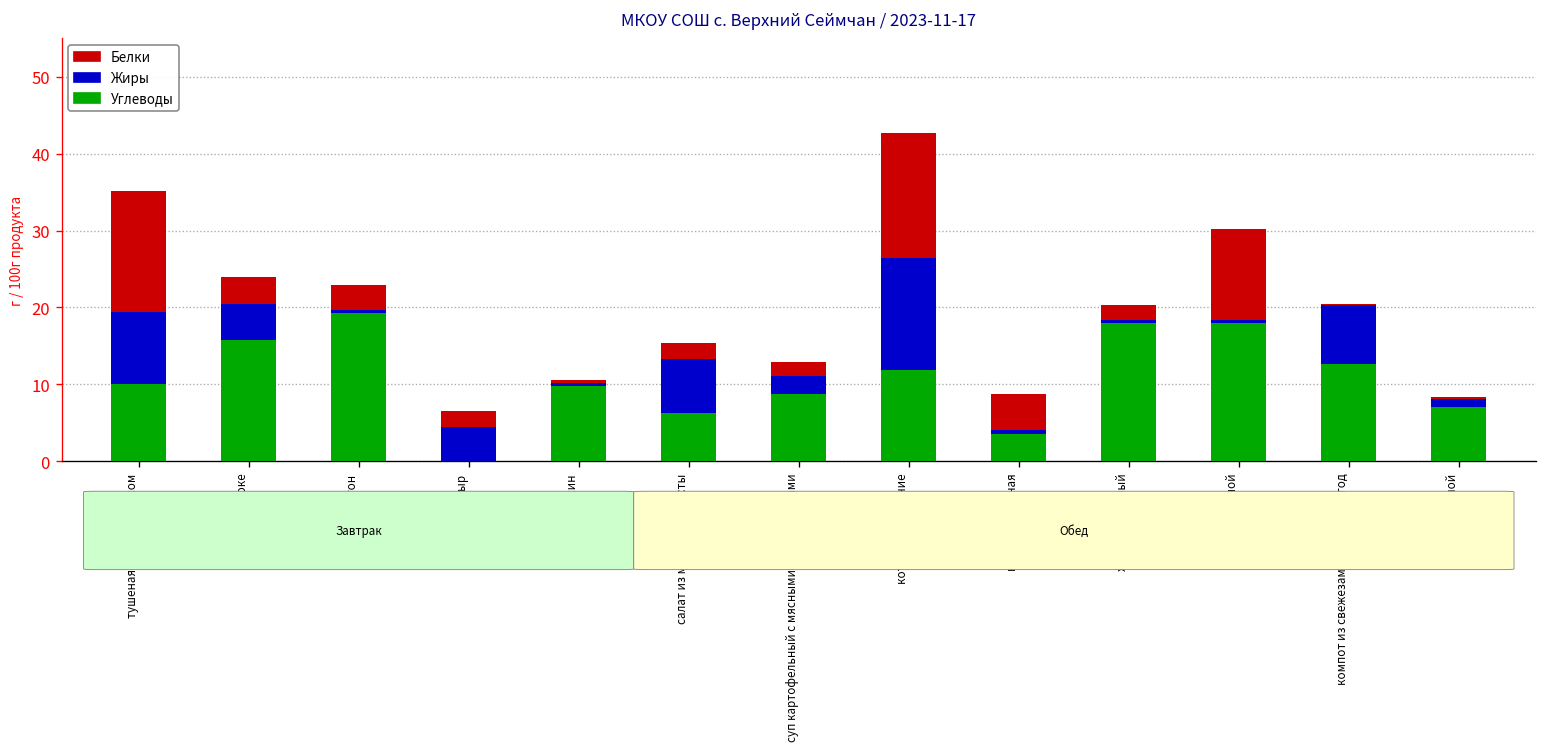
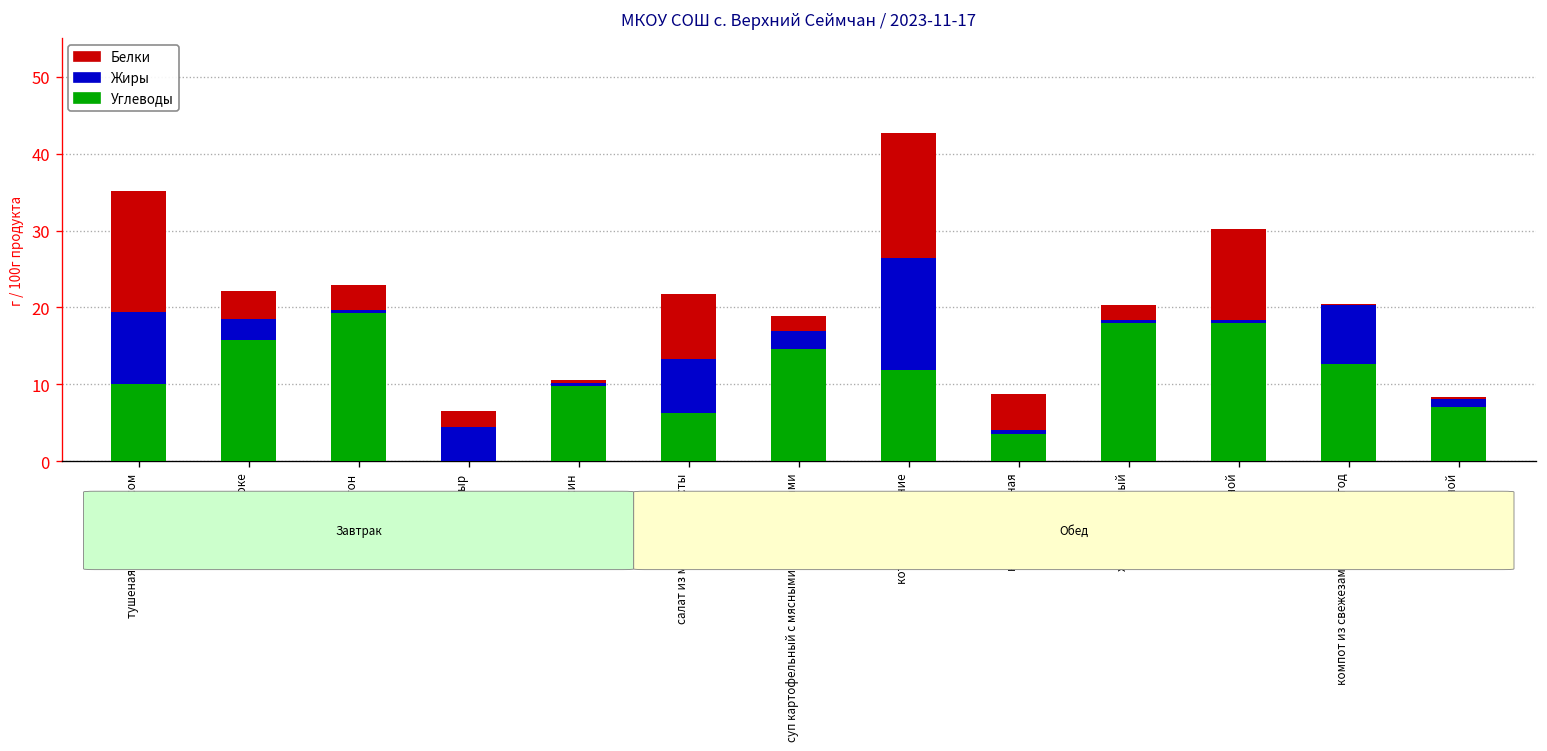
Жиры, какао на молоке: 5 -> 3
Белки, салат из морской капусты: 2 -> 9
Углеводы, суп картофельный с мясными фрикадельками: 9 -> 15
